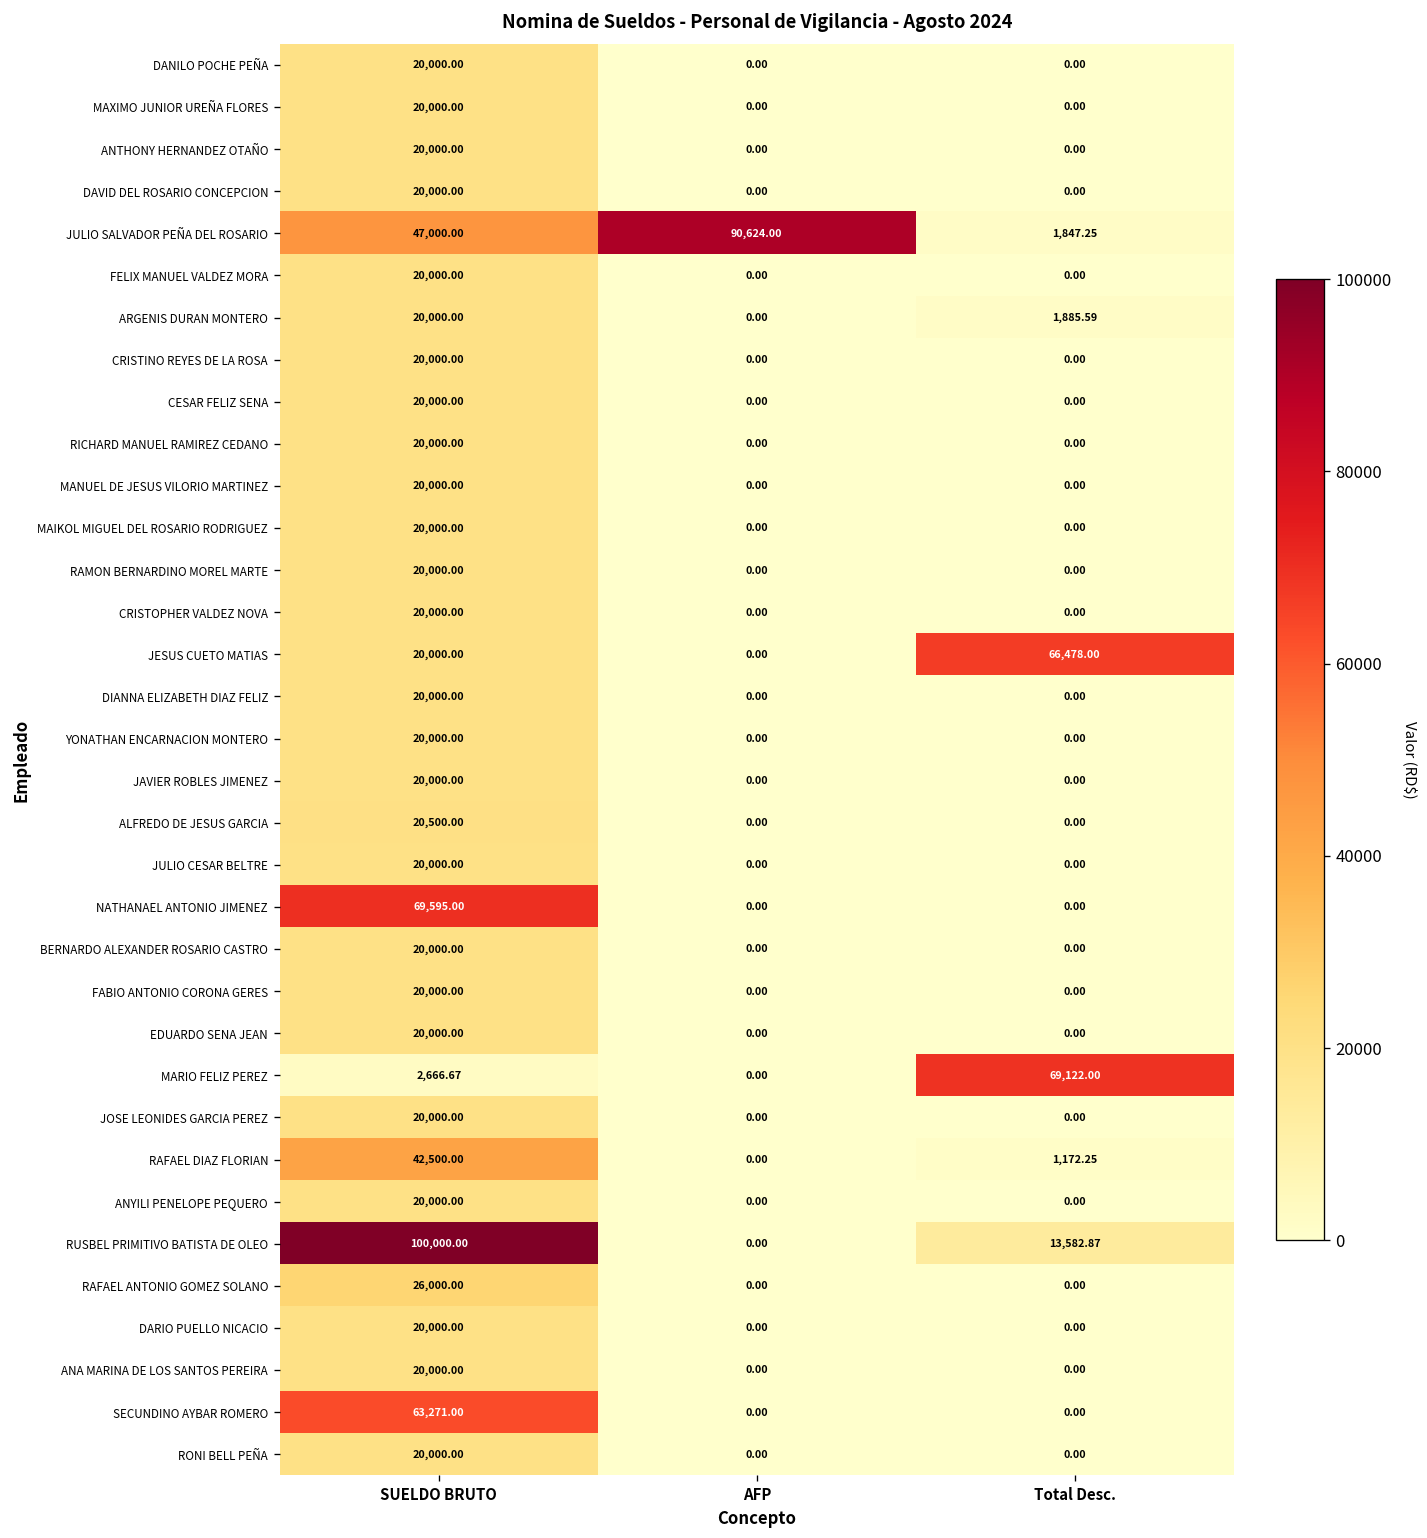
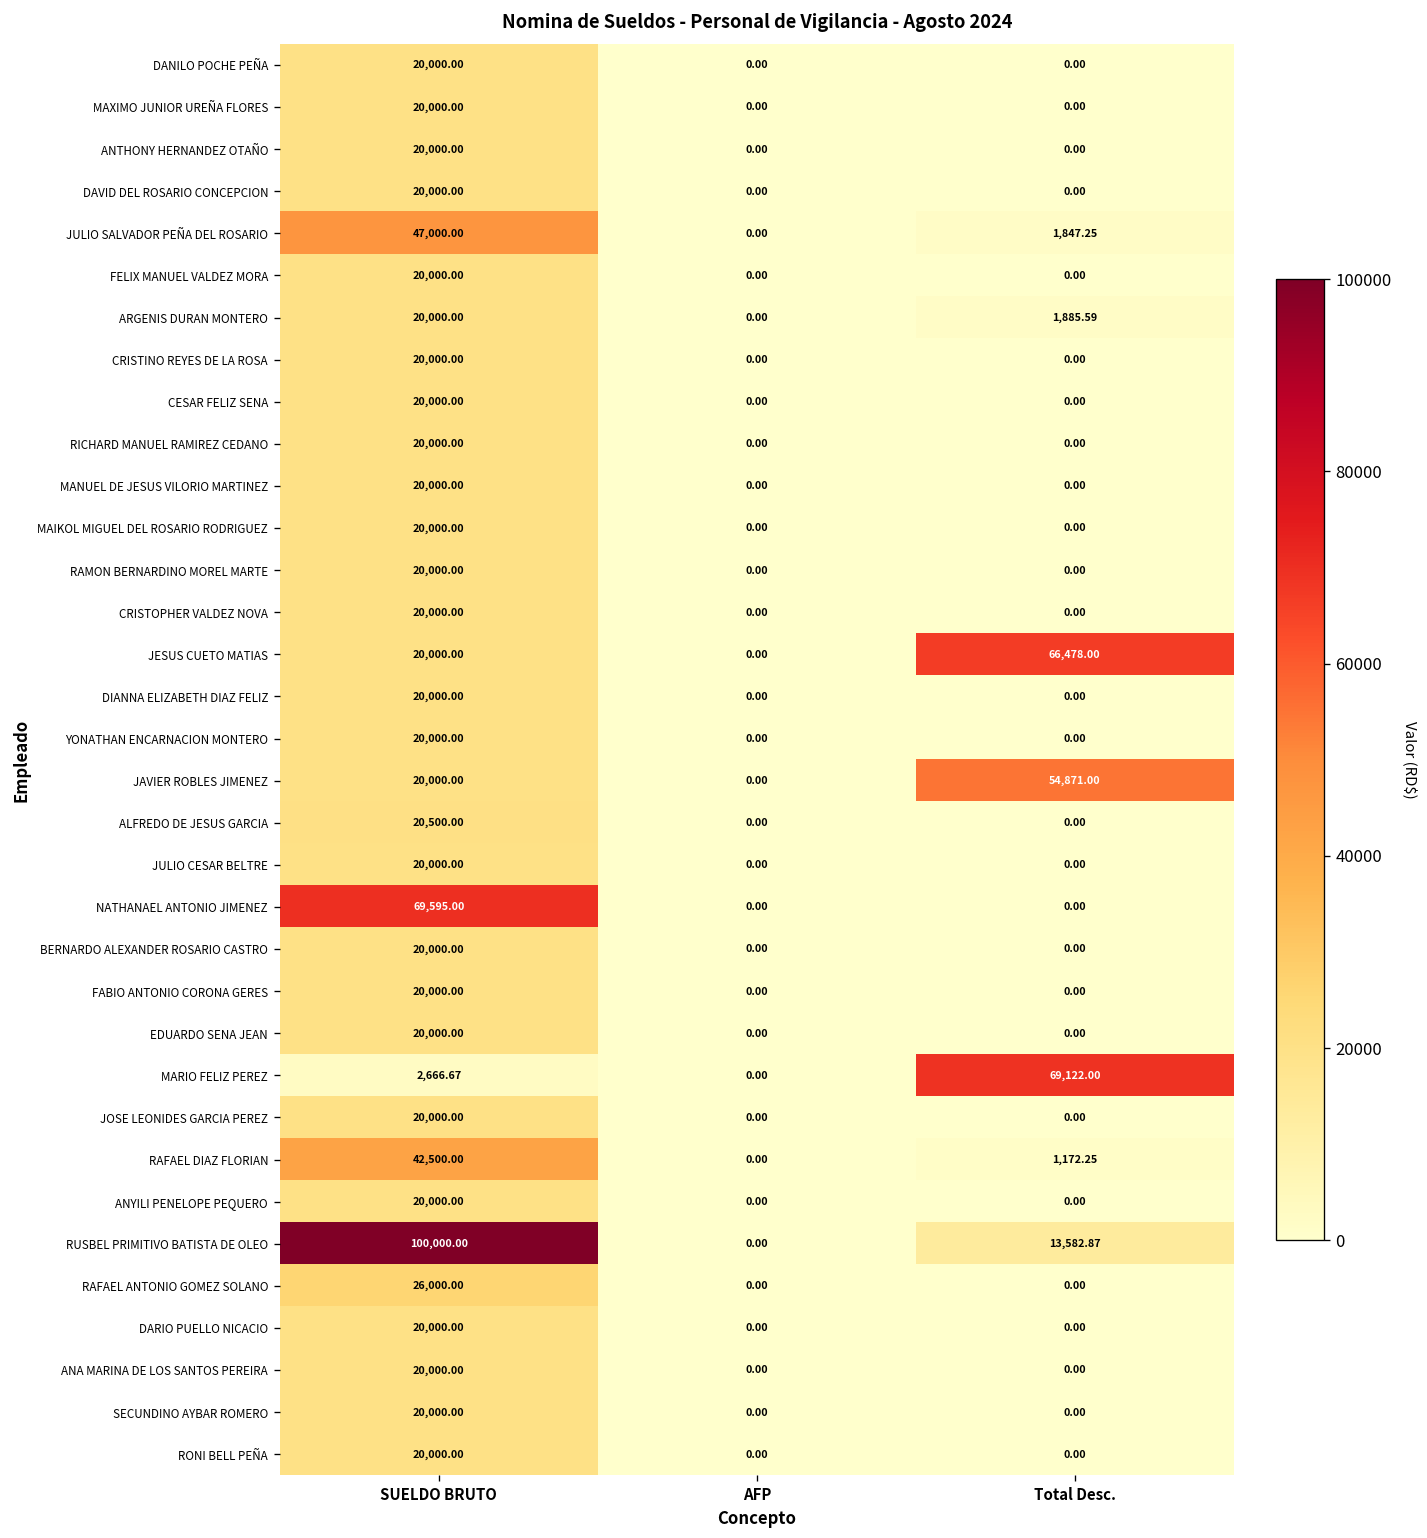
JULIO SALVADOR PEÑA DEL ROSARIO, AFP: 90,624.00 -> 0.00
JAVIER ROBLES JIMENEZ, Total Desc.: 0.00 -> 54,871.00
SECUNDINO AYBAR ROMERO, SUELDO BRUTO: 63,271.00 -> 20,000.00
